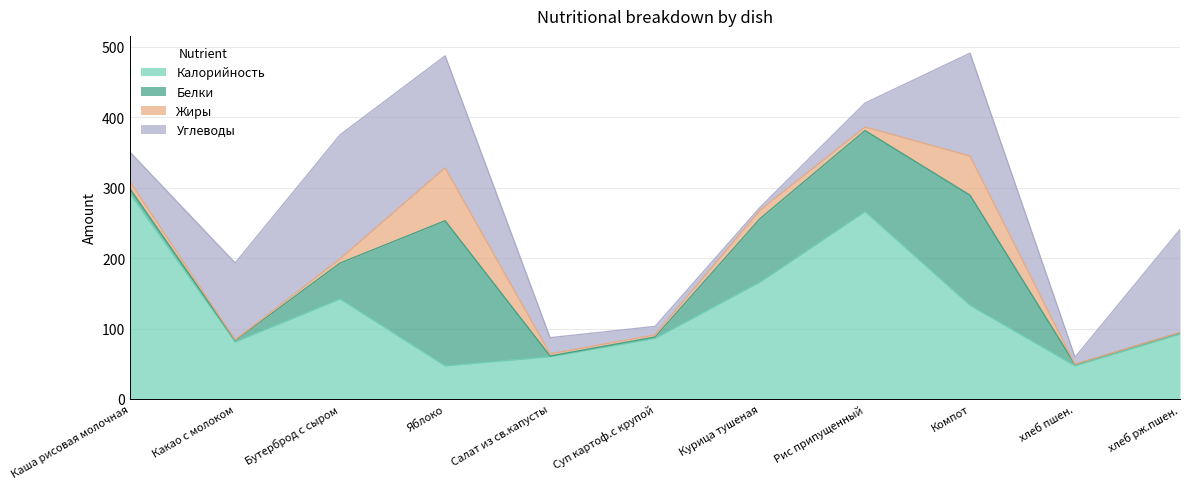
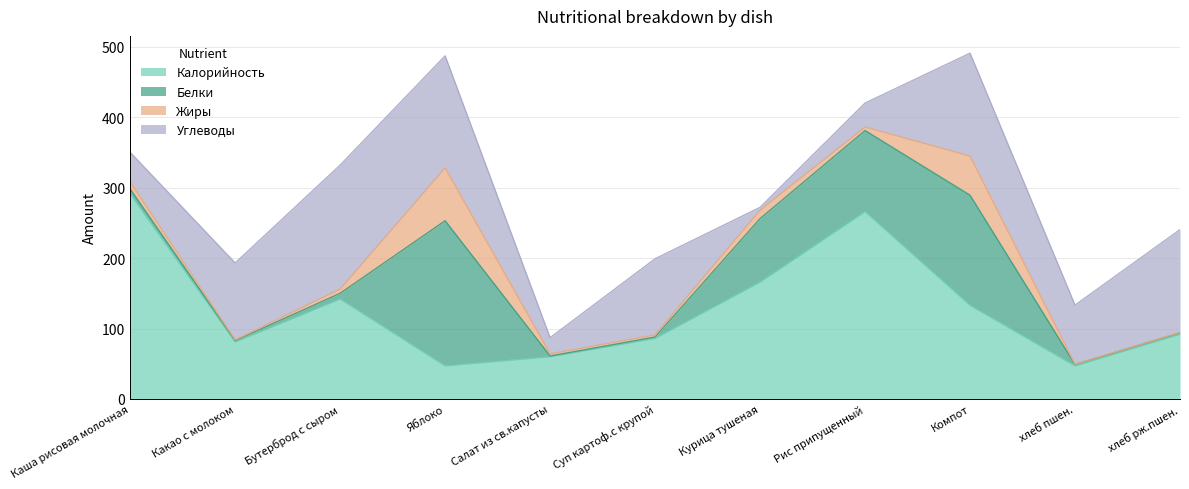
Белки, Бутерброд с сыром: 50 -> 10
Углеводы, Суп картоф.с крупой: 10 -> 110
Углеводы, хлеб пшен.: 10 -> 80
